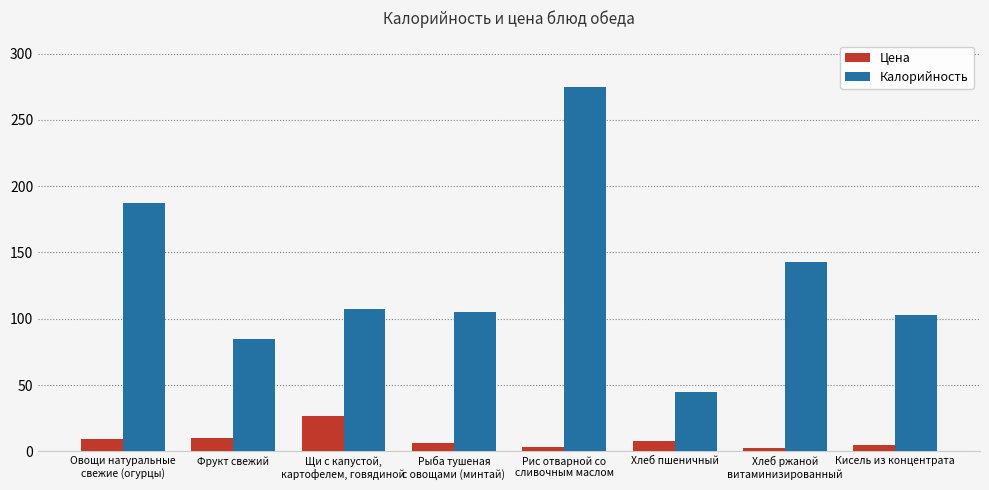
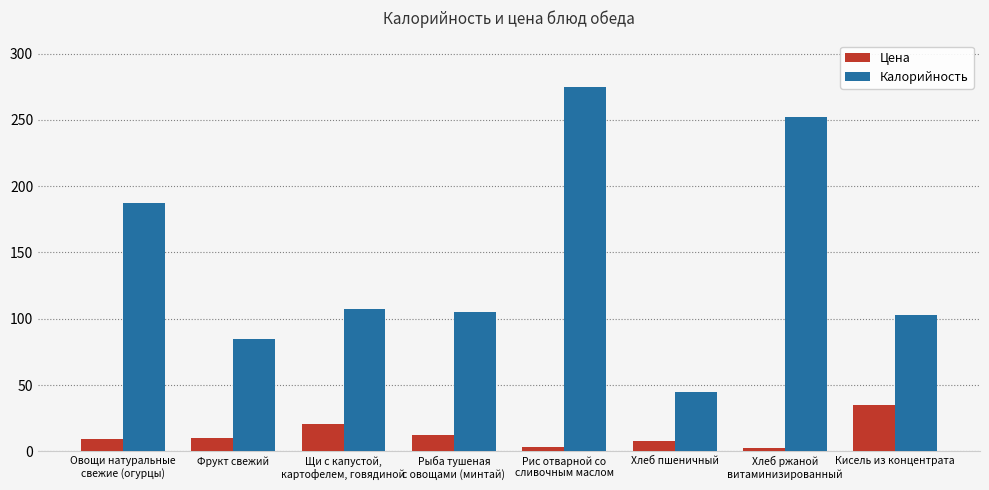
Цена, Щи с капустой, картофелем, говядиной: 27 -> 21
Цена, Рыба тушеная с овощами (минтай): 6 -> 13
Калорийность, Хлеб ржаной витаминизированный: 143 -> 252
Цена, Кисель из концентрата: 5 -> 35
